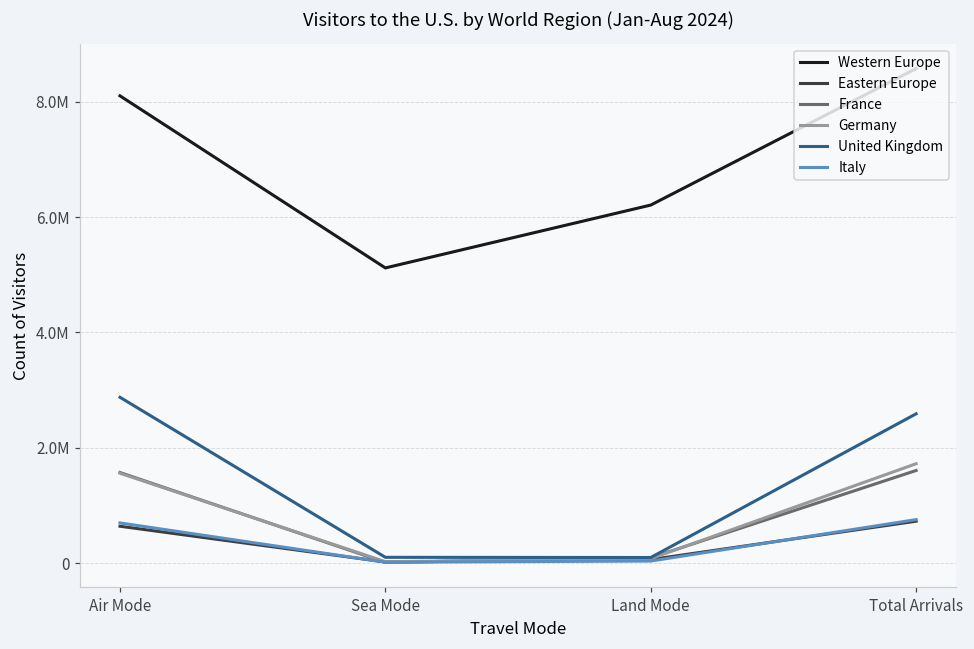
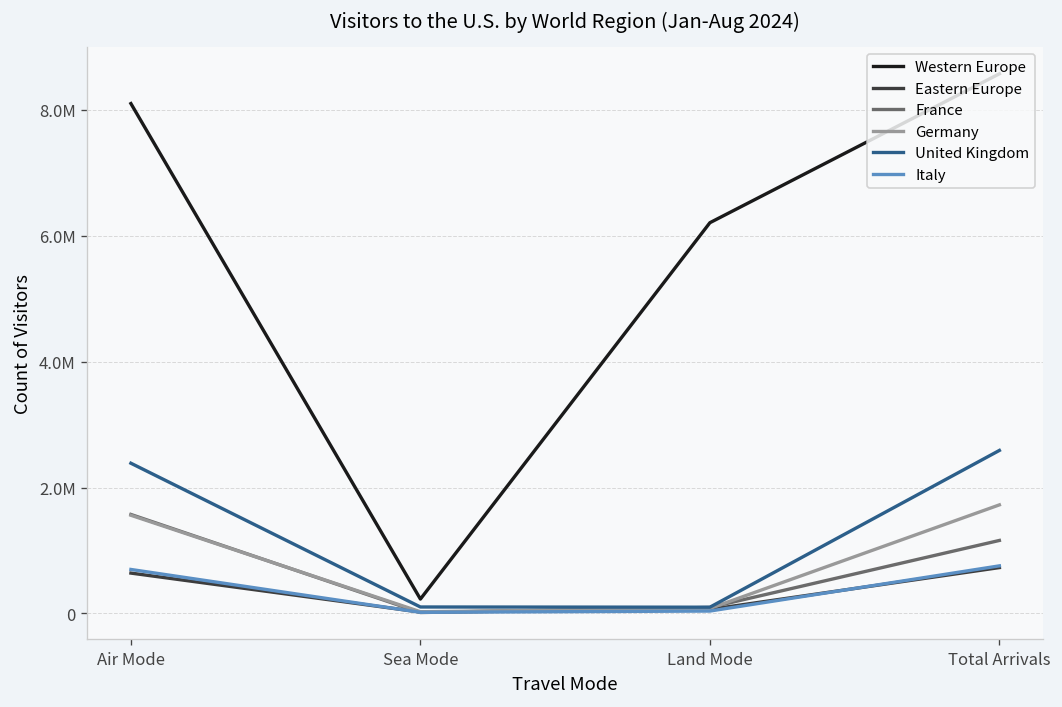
United Kingdom, Air Mode: 2900000 -> 2400000
Western Europe, Sea Mode: 5100000 -> 200000
France, Total Arrivals: 1600000 -> 1200000
